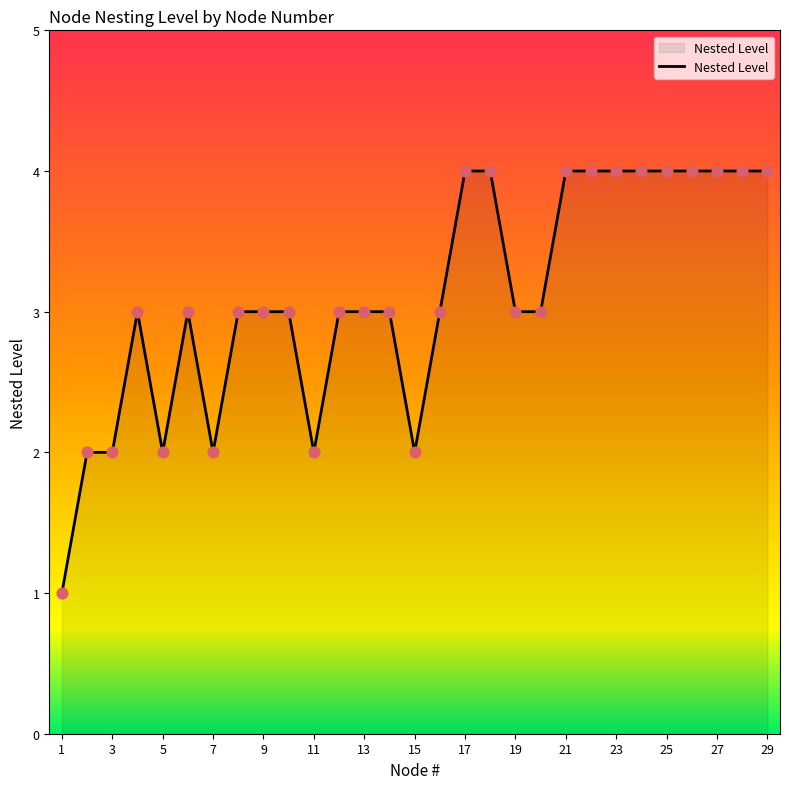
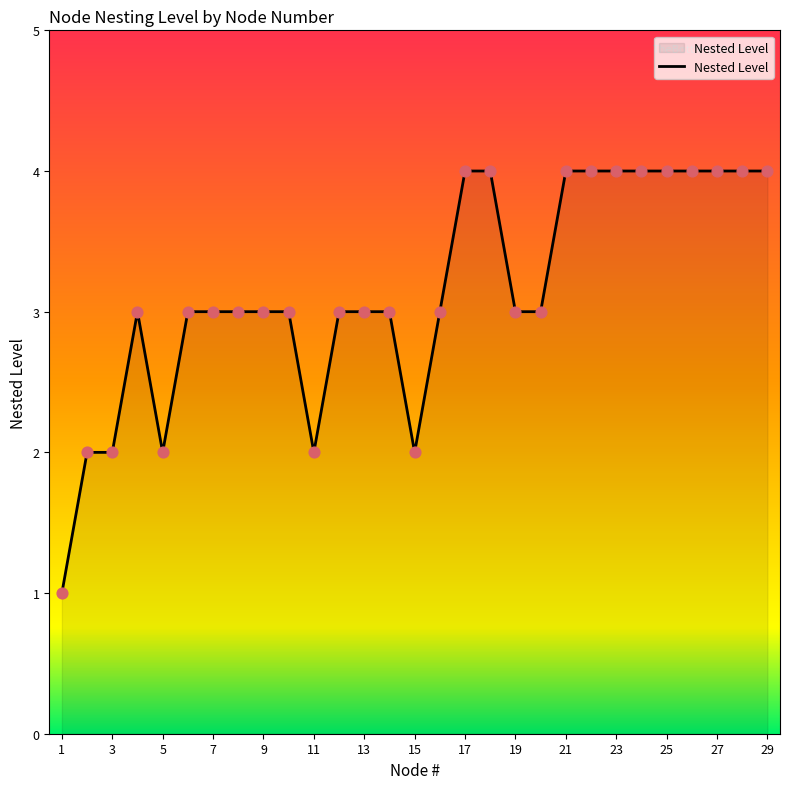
7: 2 -> 3
